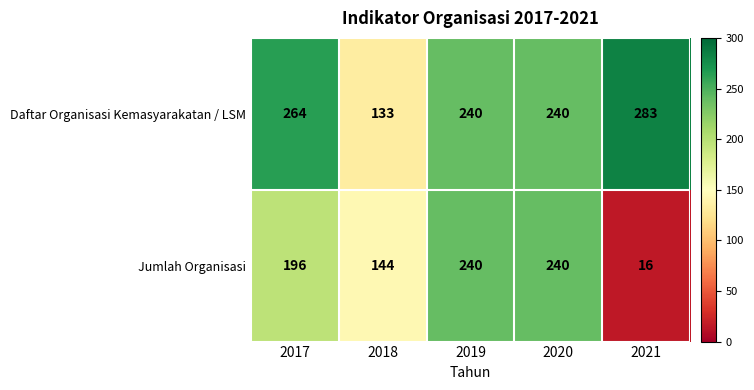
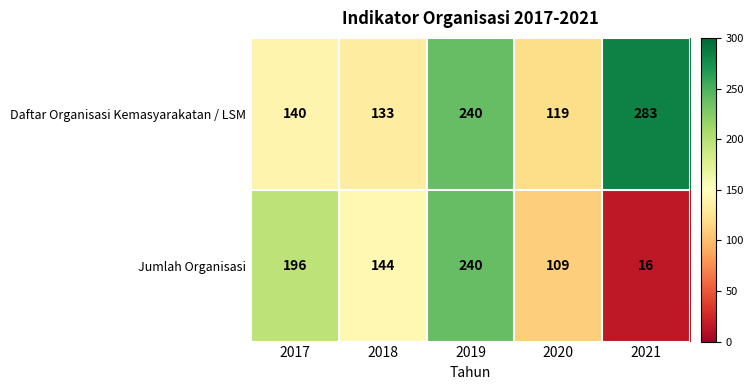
Daftar Organisasi Kemasyarakatan / LSM, 2017: 264 -> 140
Daftar Organisasi Kemasyarakatan / LSM, 2020: 240 -> 119
Jumlah Organisasi, 2020: 240 -> 109
